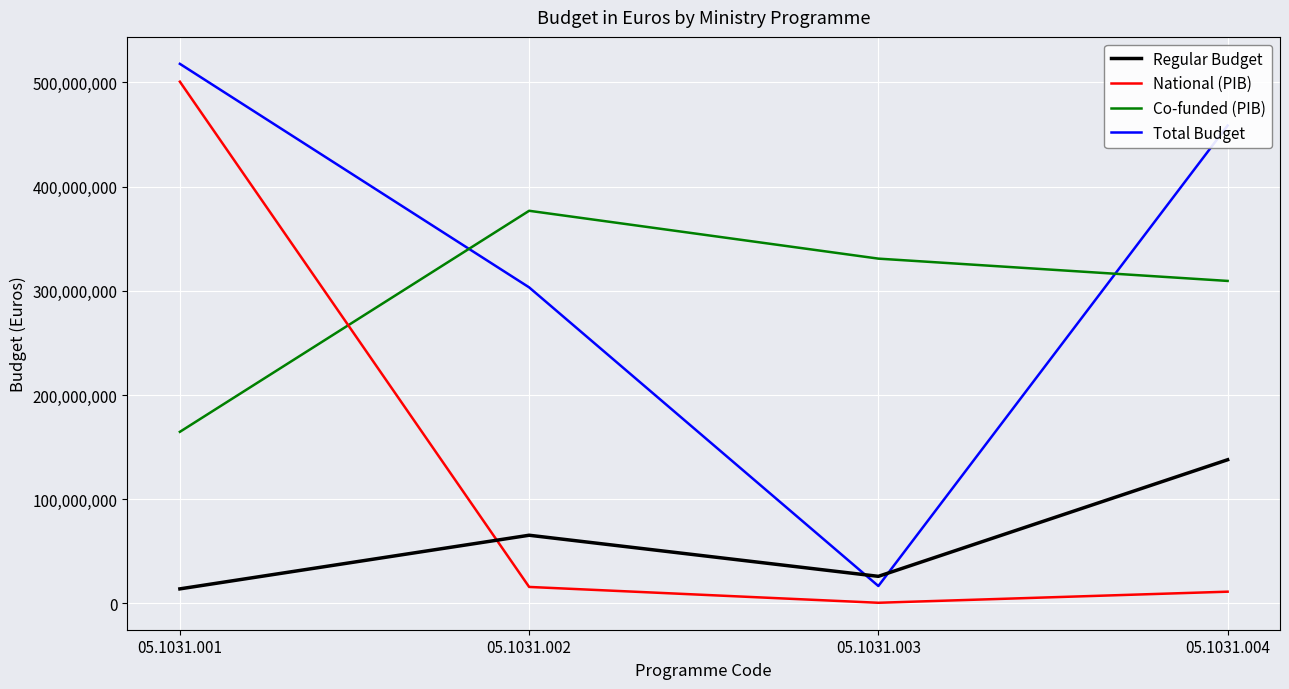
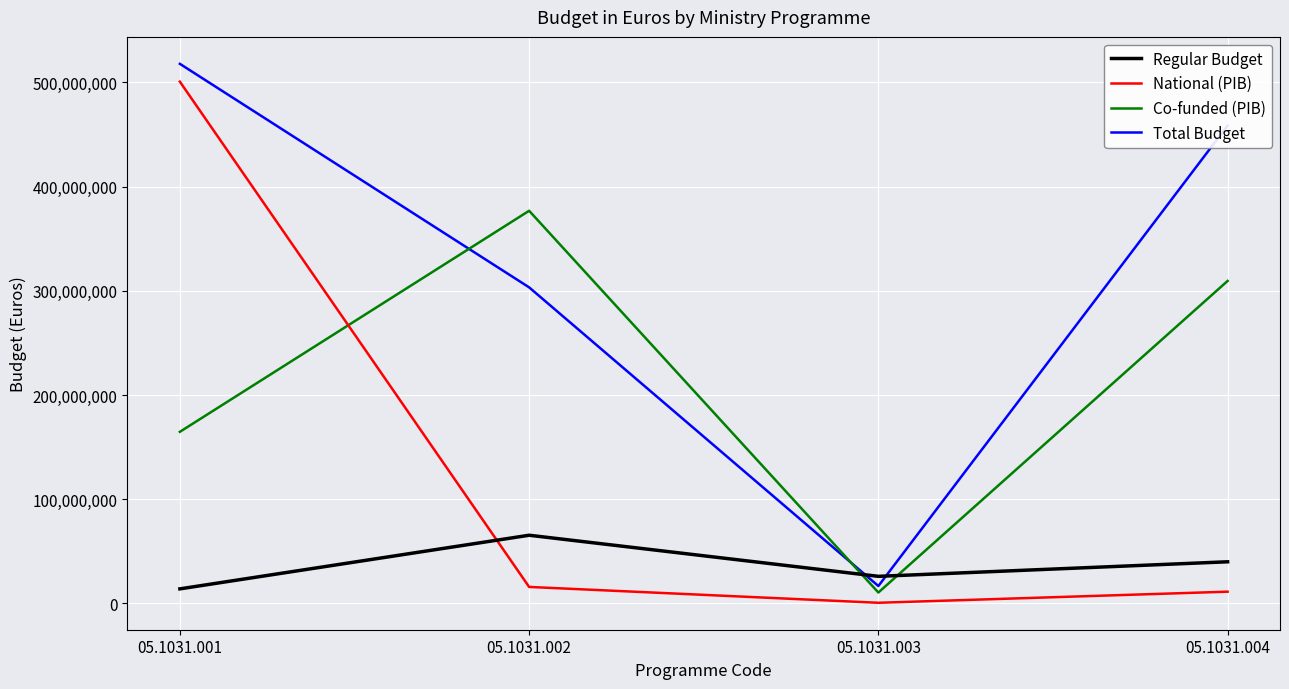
Co-funded (PIB), 05.1031.003: 331,000,000 -> 10,000,000
Regular Budget, 05.1031.004: 138,000,000 -> 40,000,000
